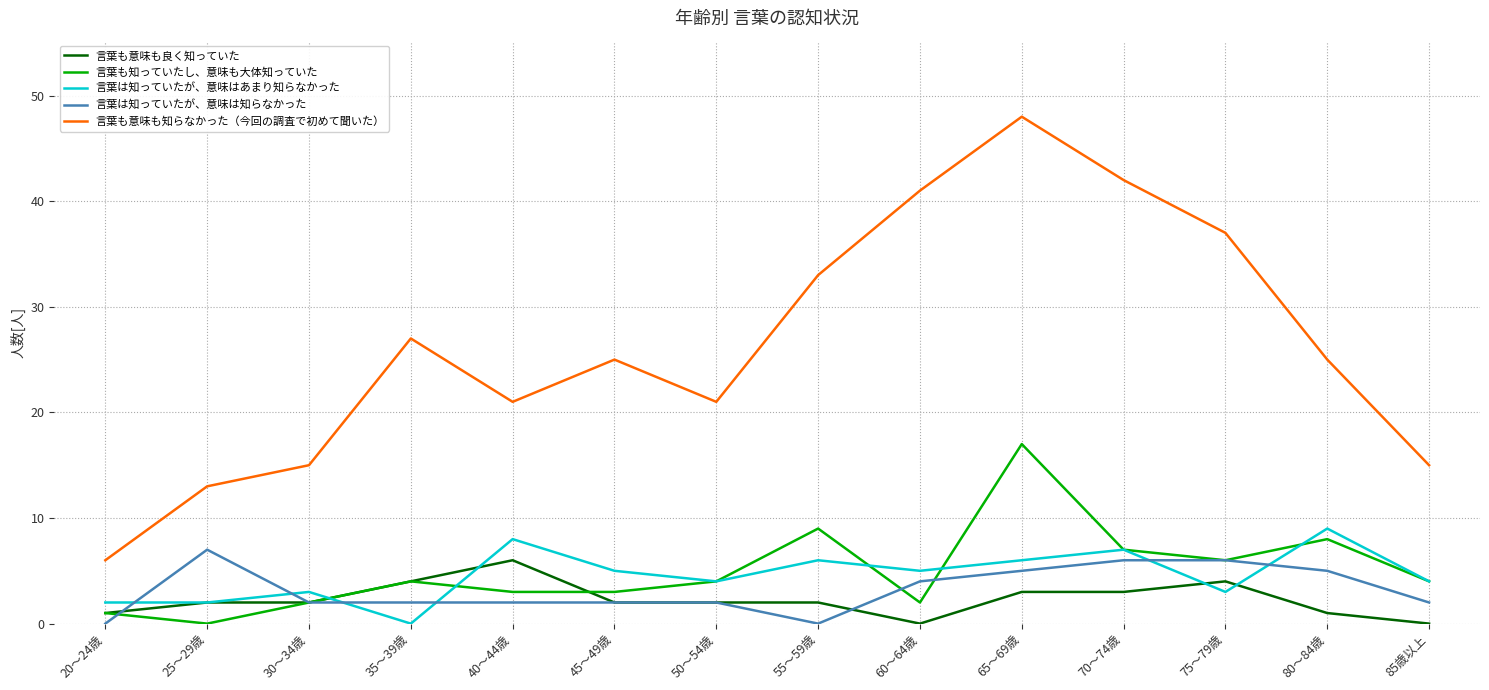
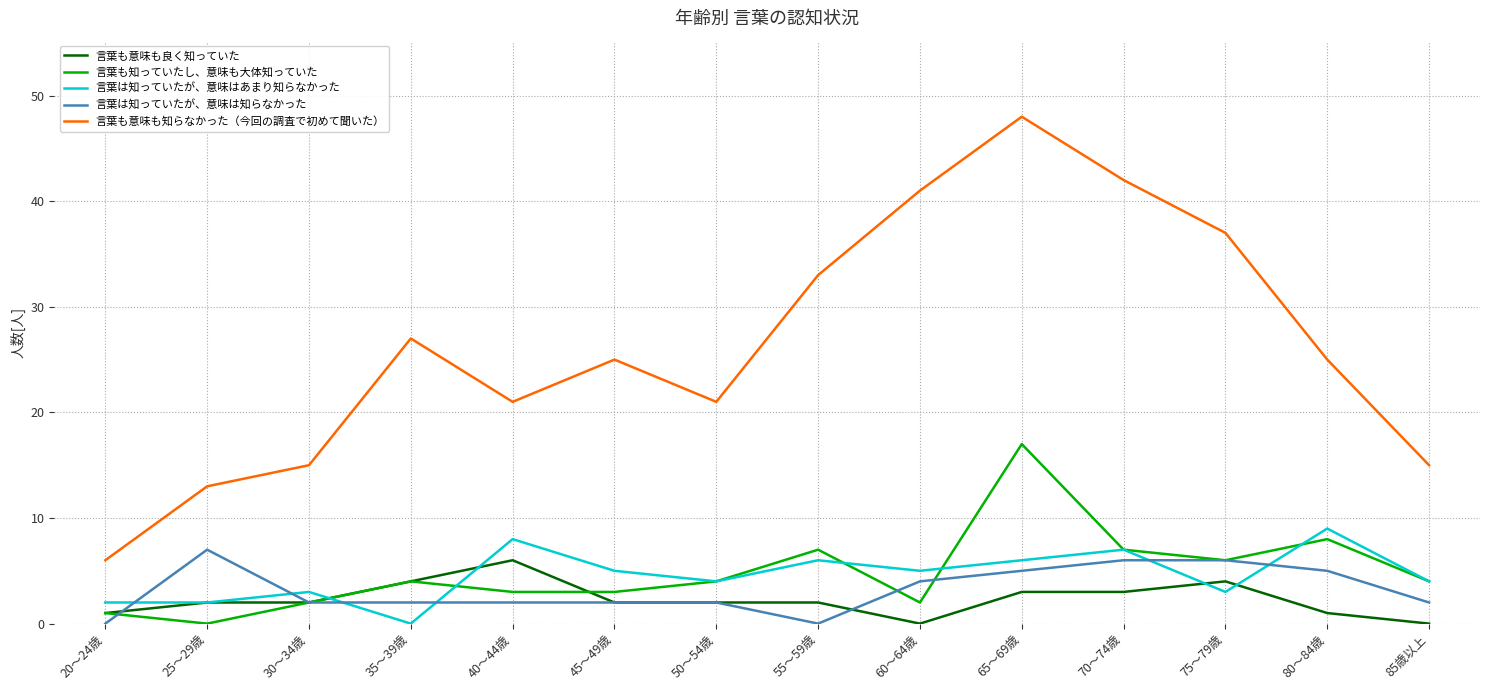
言葉も知っていたし、意味も大体知っていた, 55～59歳: 9 -> 7
